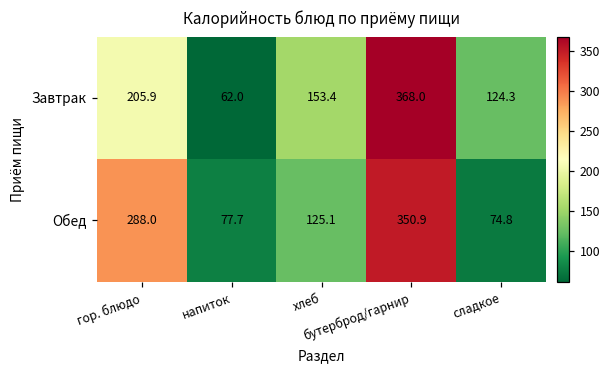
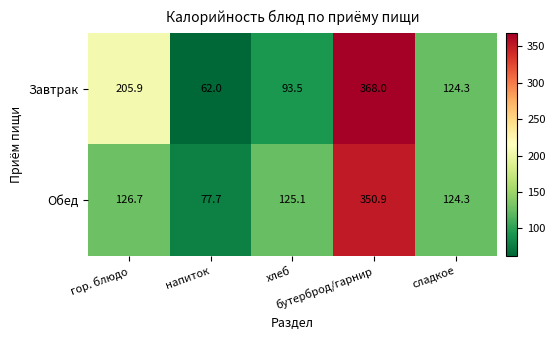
Завтрак, хлеб: 153.4 -> 93.5
Обед, гор. блюдо: 288.0 -> 126.7
Обед, сладкое: 74.8 -> 124.3
